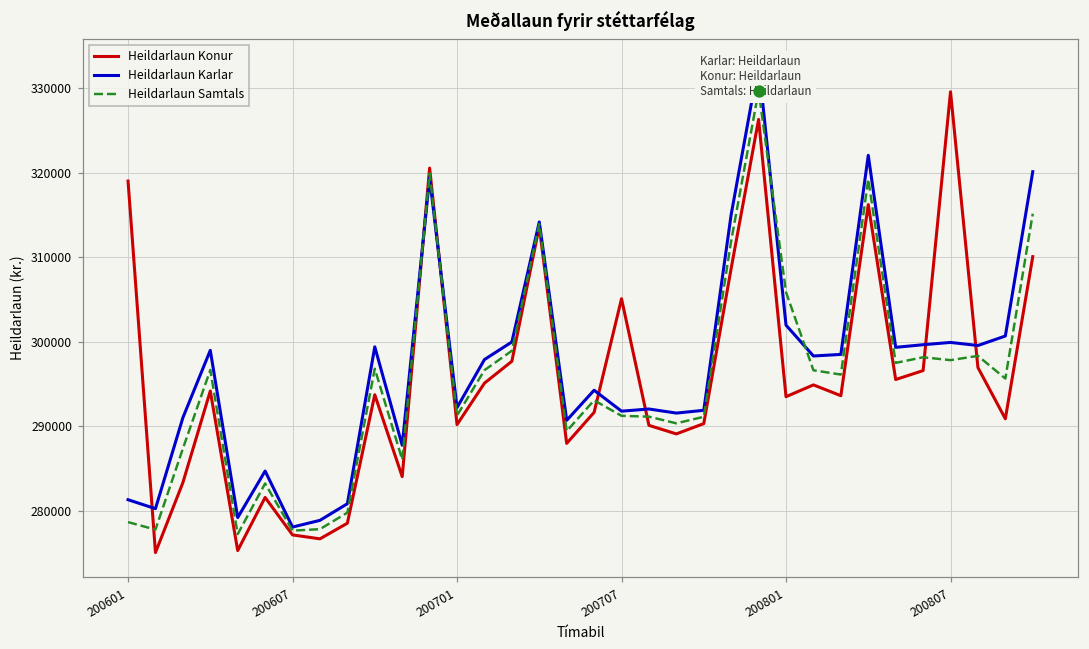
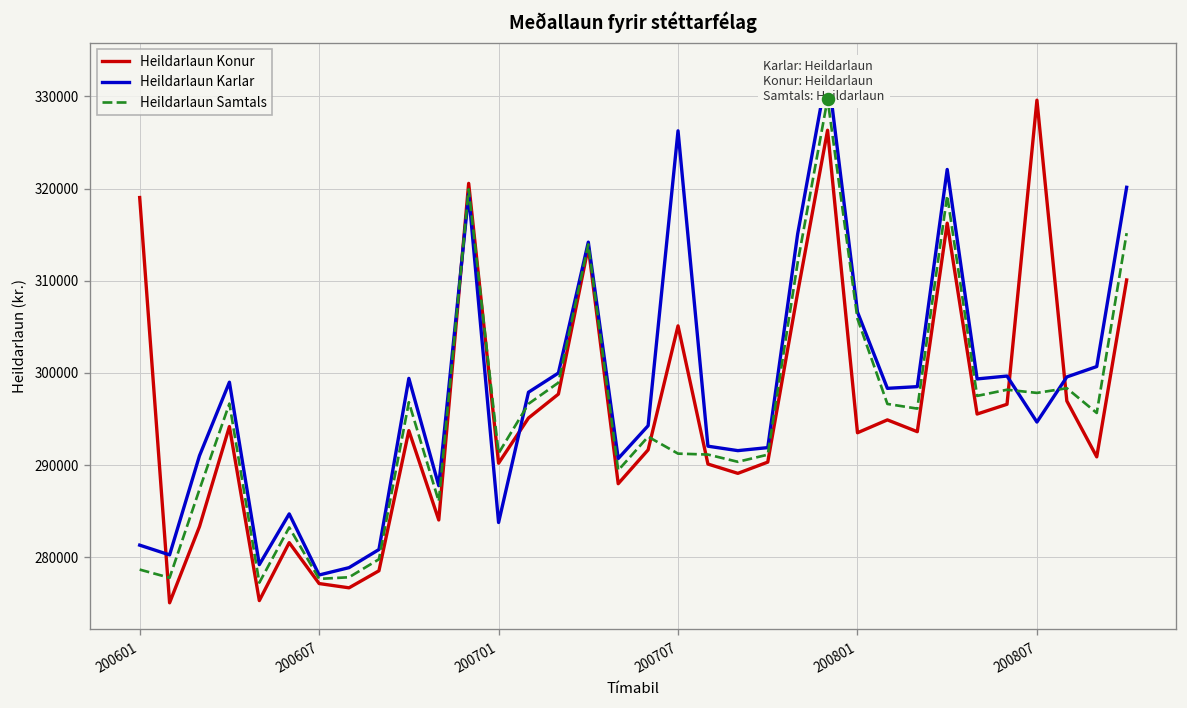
Heildarlaun Karlar, 200701: 292000 -> 284000
Heildarlaun Karlar, 200707: 292000 -> 326000
Heildarlaun Karlar, 200801: 302000 -> 307000
Heildarlaun Karlar, 200807: 300000 -> 295000
